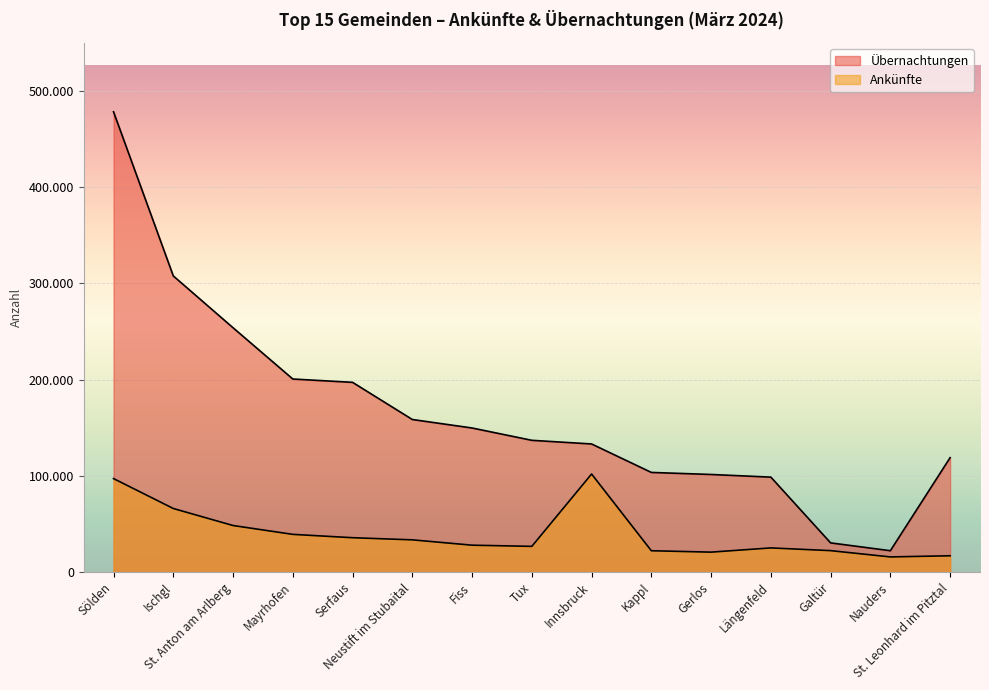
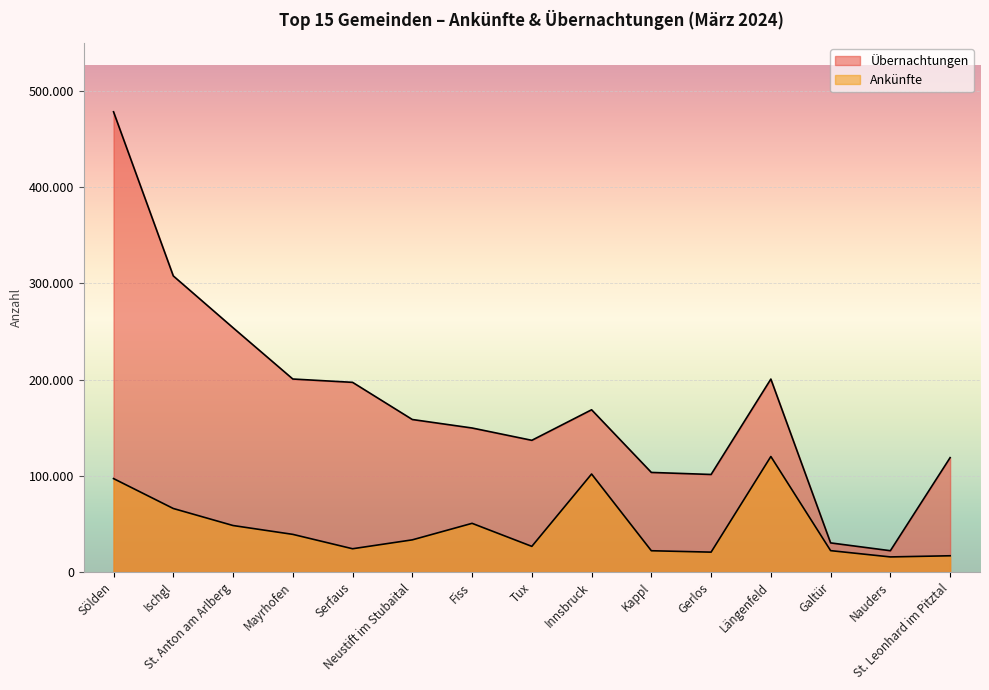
Ankünfte, Serfaus: 40 -> 20
Ankünfte, Fiss: 30 -> 50
Übernachtungen, Innsbruck: 130 -> 170
Übernachtungen, Längenfeld: 100 -> 200
Ankünfte, Längenfeld: 30 -> 120
